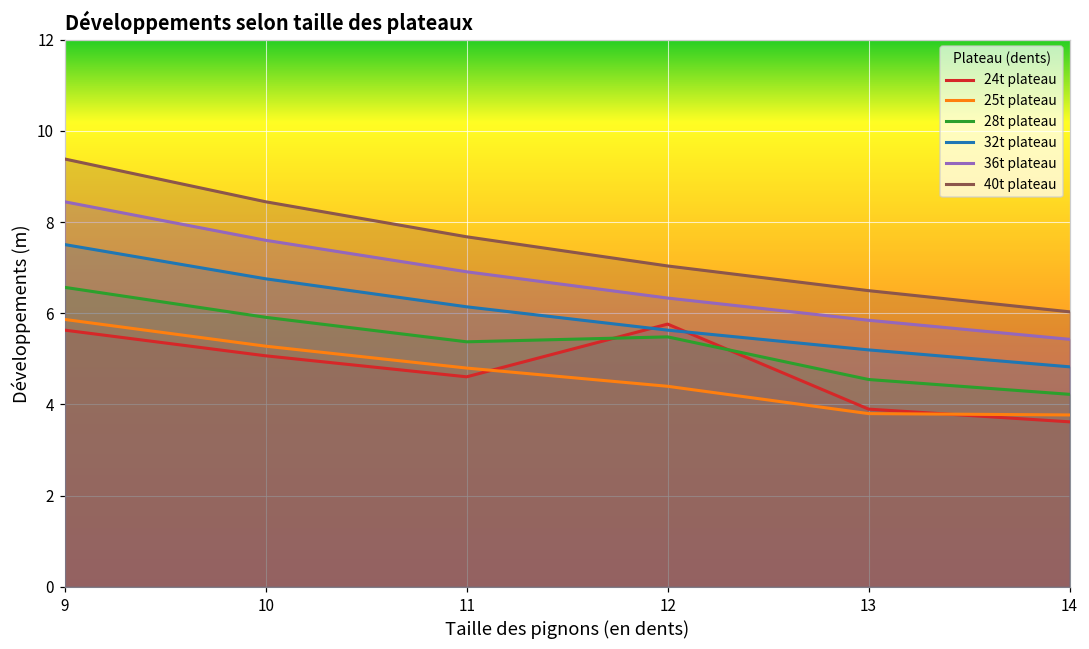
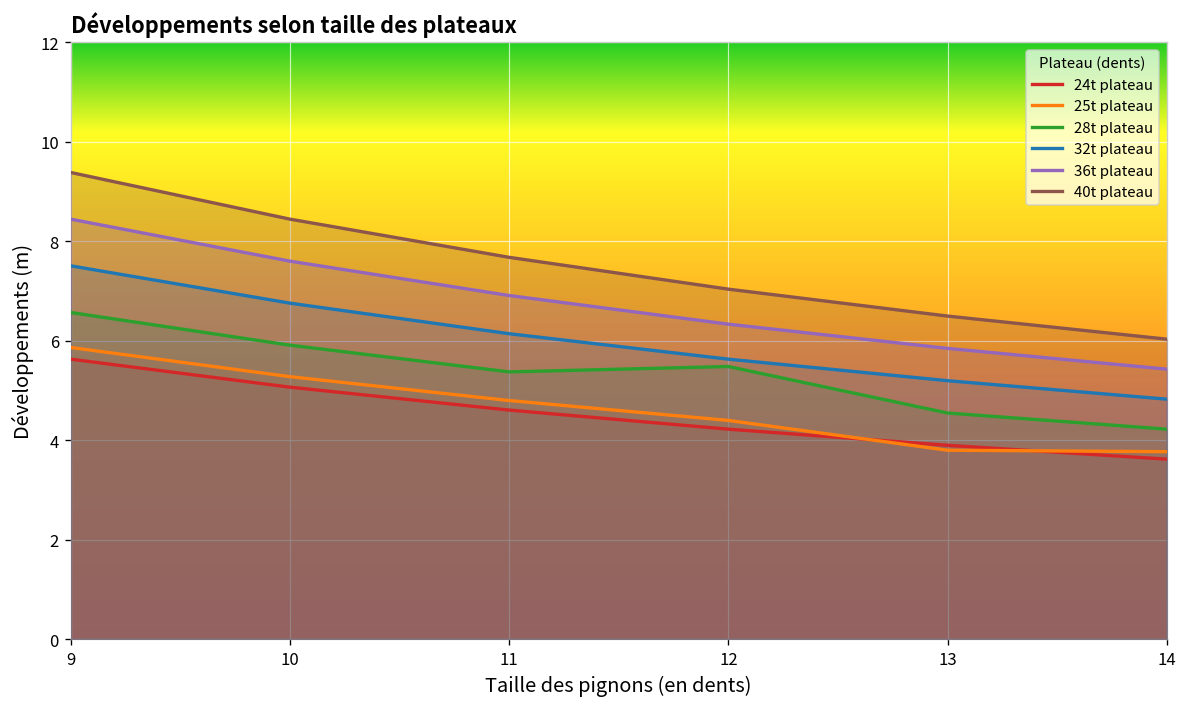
24t plateau, 12: 5.8 -> 4.2
